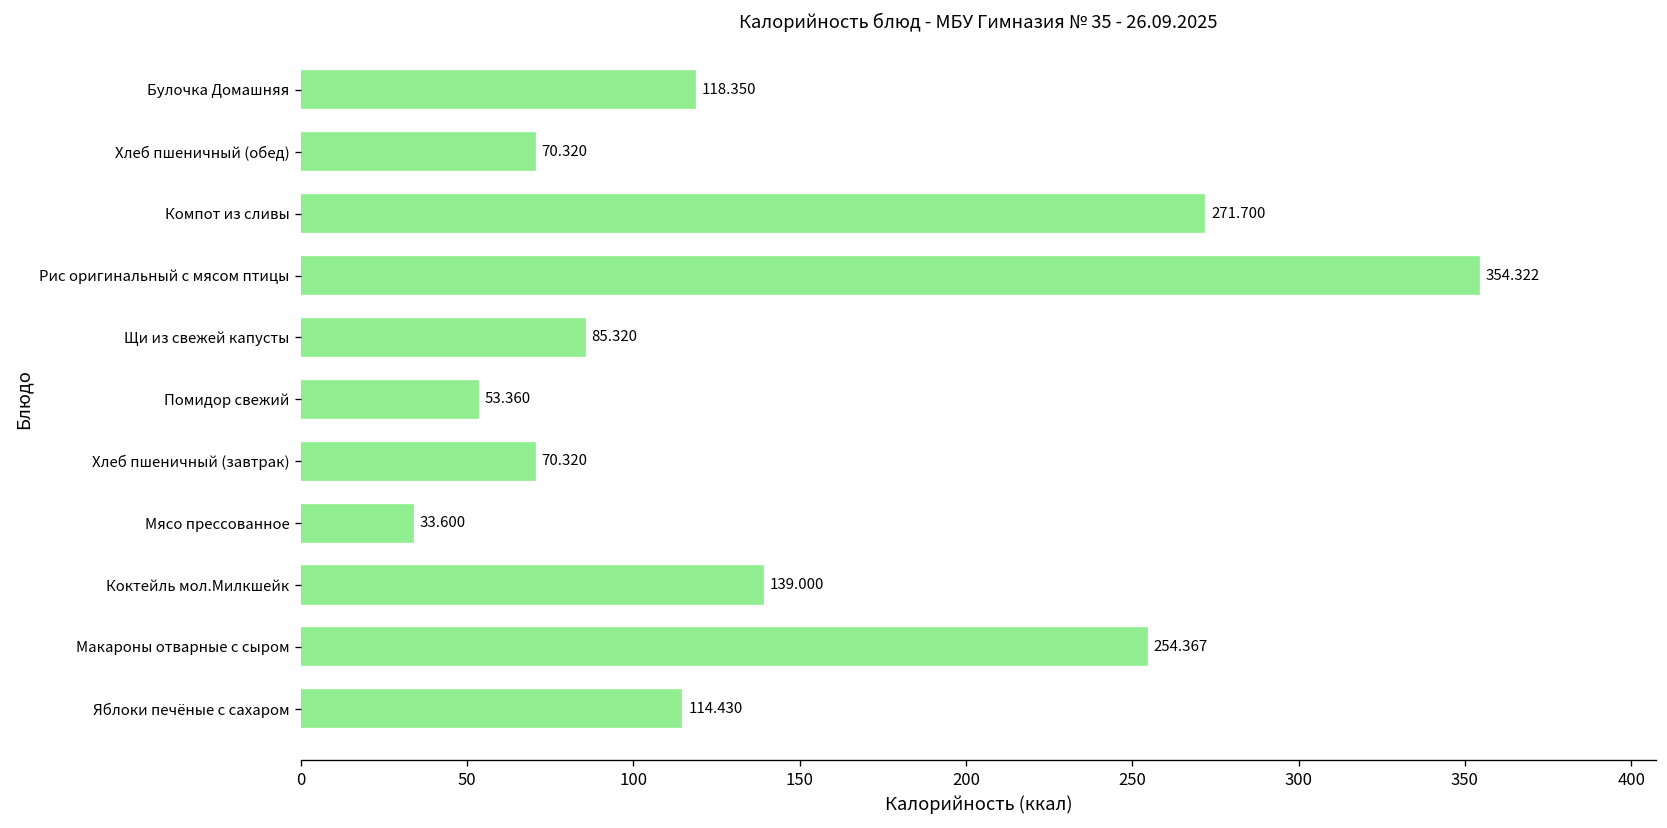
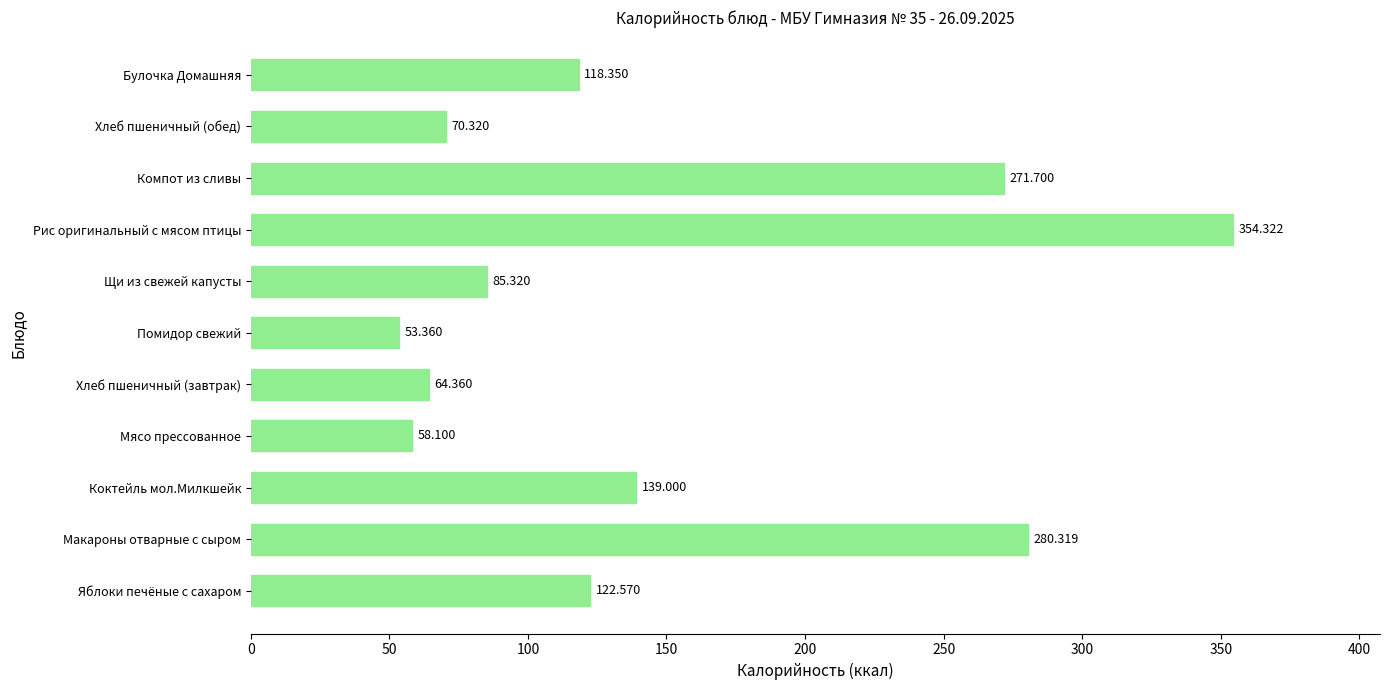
Хлеб пшеничный (завтрак): 70.320 -> 64.360
Мясо прессованное: 33.600 -> 58.100
Макароны отварные с сыром: 254.367 -> 280.319
Яблоки печёные с сахаром: 114.430 -> 122.570
